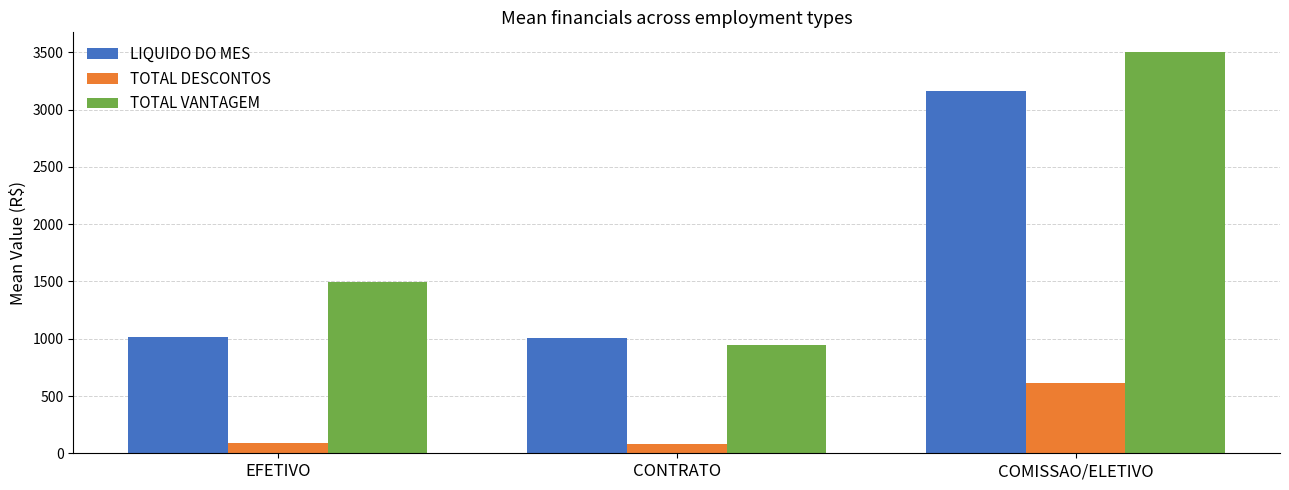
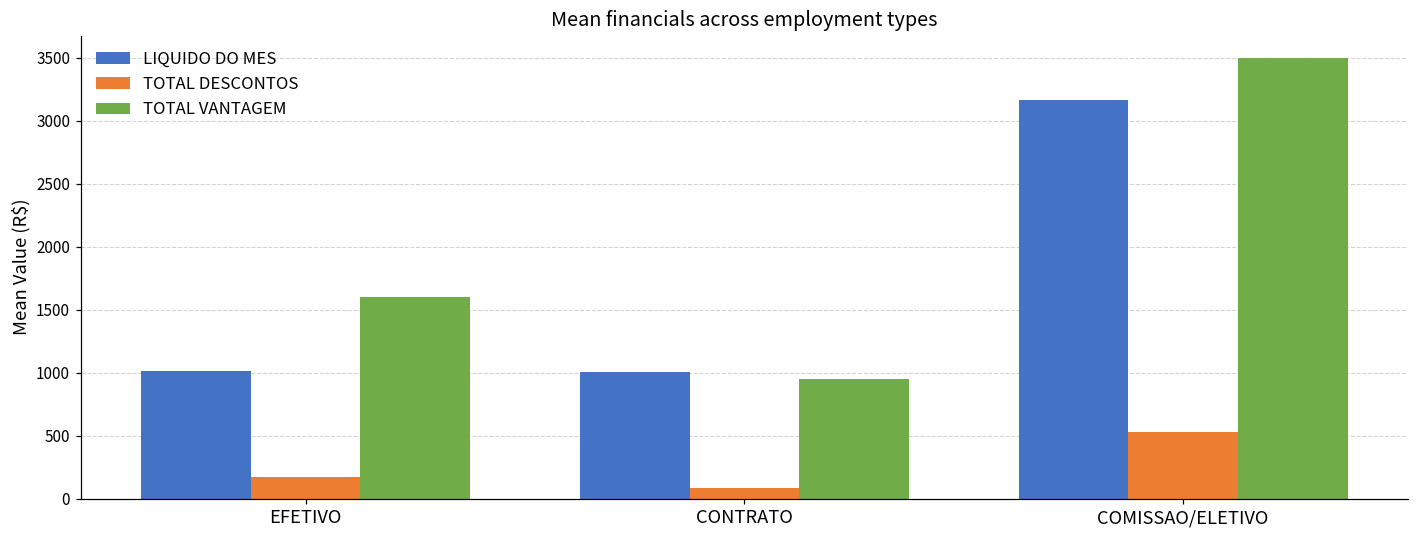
TOTAL DESCONTOS, EFETIVO: 90 -> 170
TOTAL VANTAGEM, EFETIVO: 1490 -> 1600
TOTAL DESCONTOS, COMISSAO/ELETIVO: 610 -> 530
